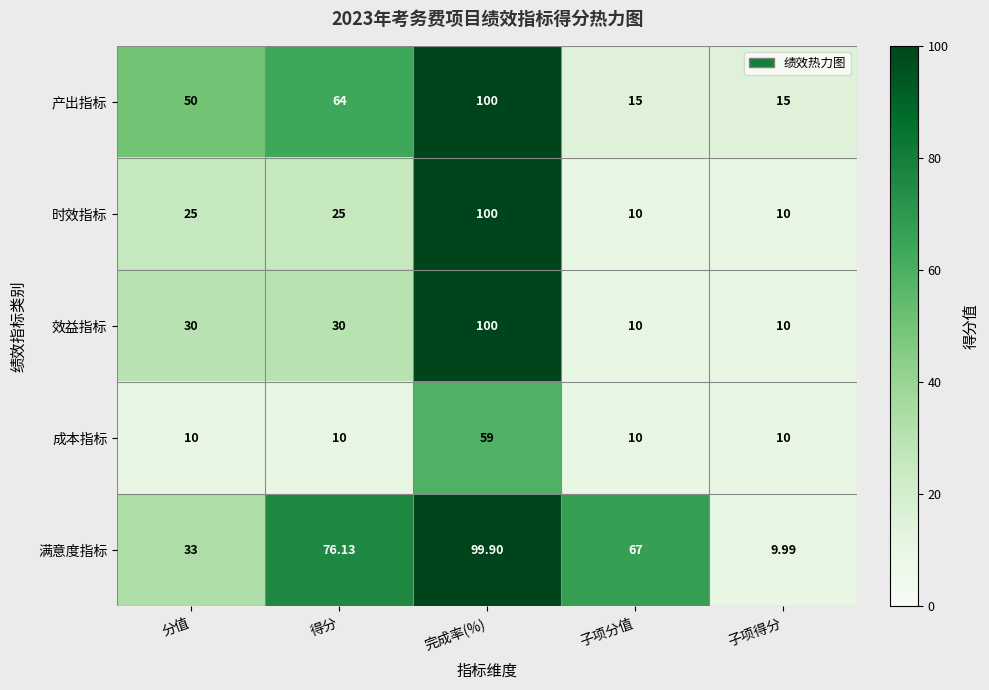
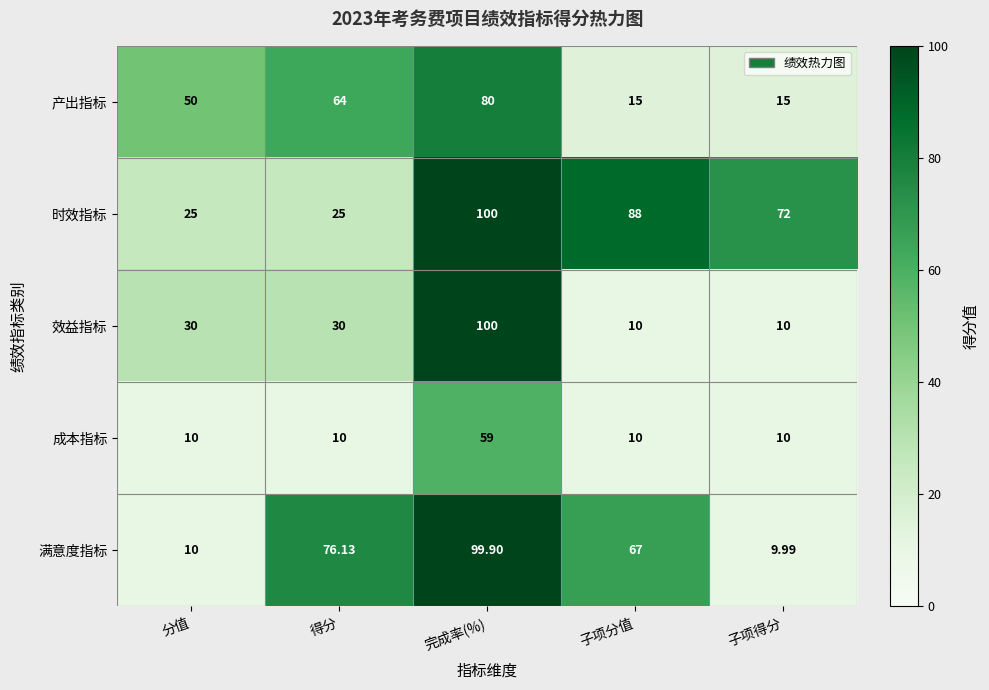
产出指标, 完成率(%): 100 -> 80
时效指标, 子项分值: 10 -> 88
时效指标, 子项得分: 10 -> 72
满意度指标, 分值: 33 -> 10
